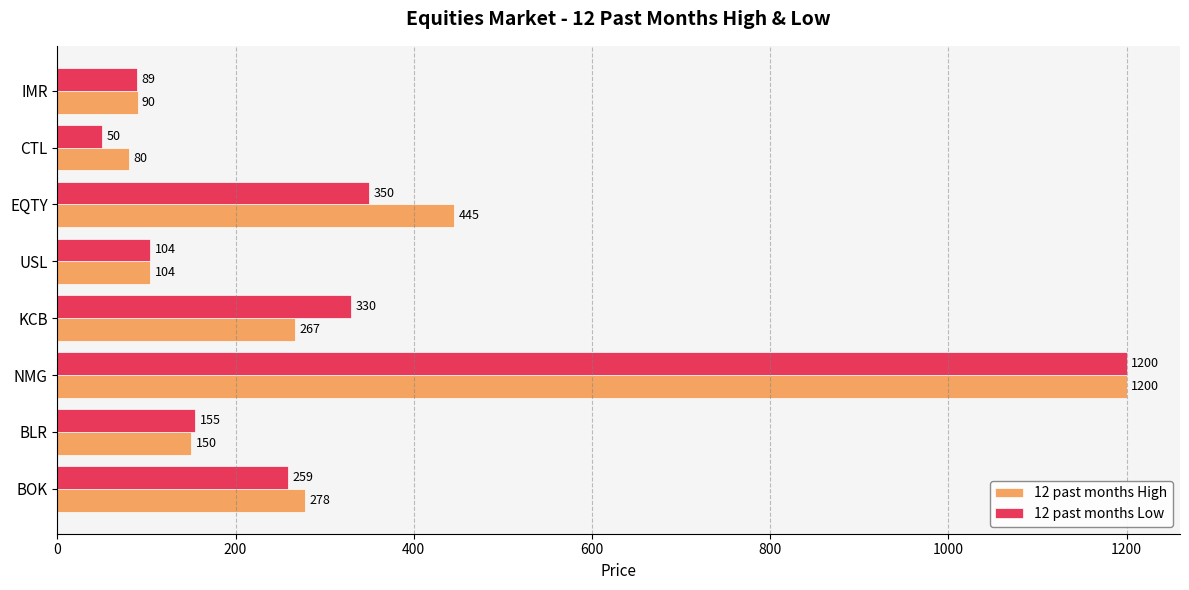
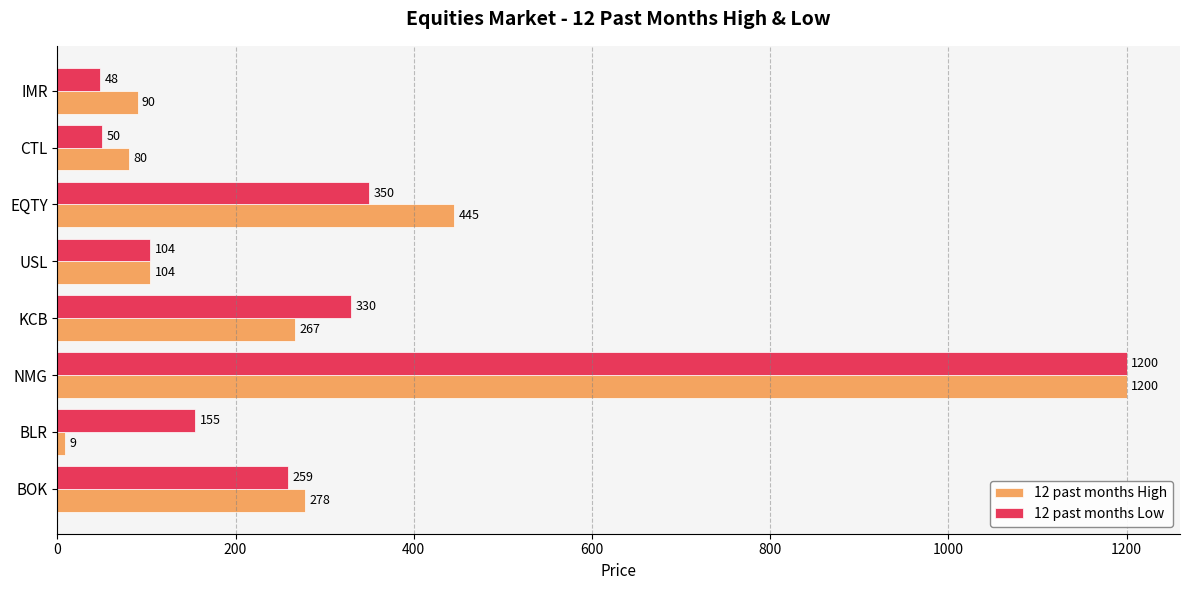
12 past months Low, IMR: 89 -> 48
12 past months High, BLR: 150 -> 9
